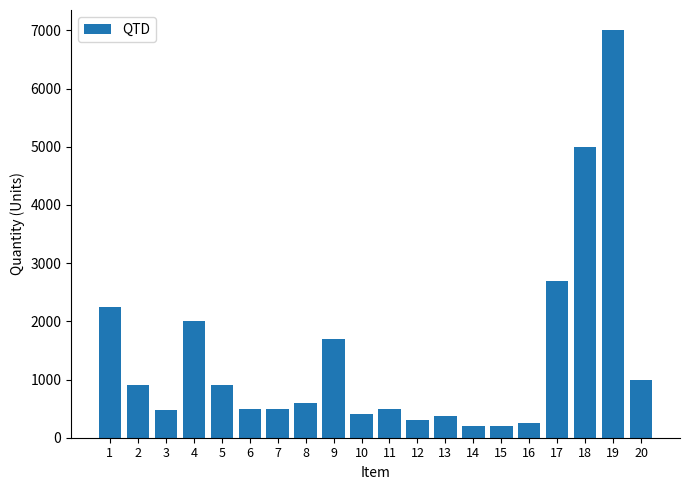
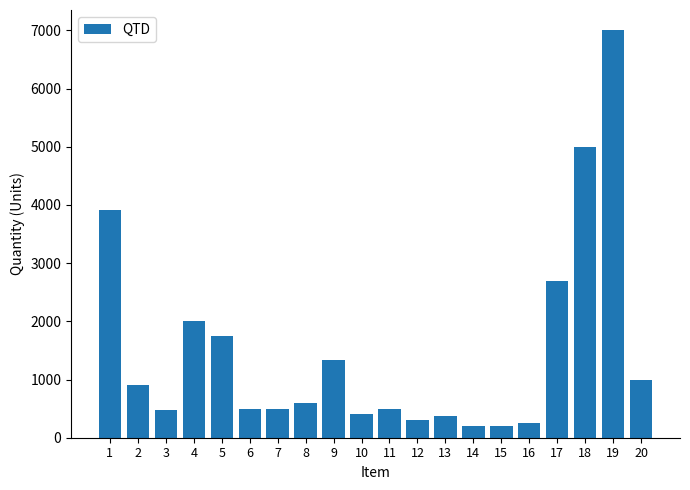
1: 2300 -> 3900
5: 900 -> 1800
9: 1700 -> 1300
